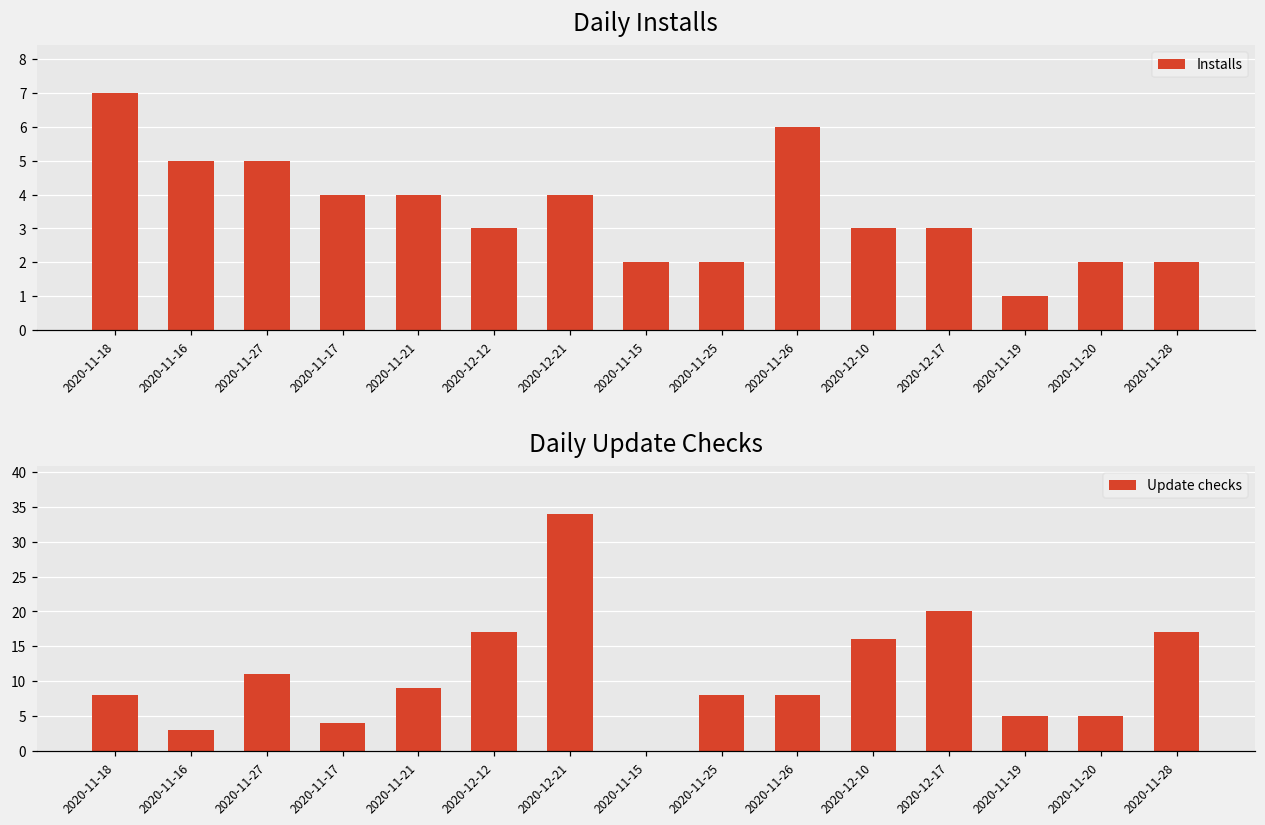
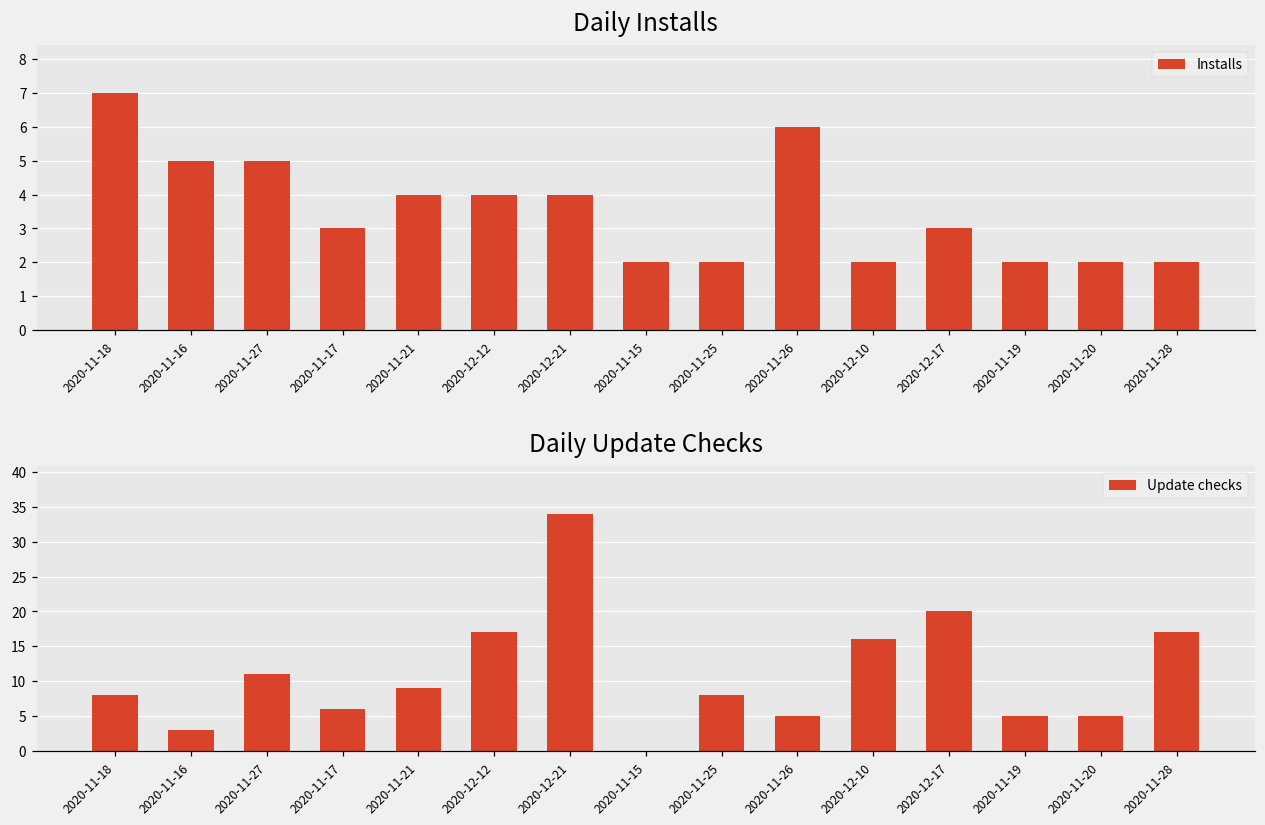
Daily Installs, 2020-11-17: 4 -> 3
Daily Installs, 2020-12-12: 3 -> 4
Daily Installs, 2020-12-10: 3 -> 2
Daily Installs, 2020-11-19: 1 -> 2
Daily Update Checks, 2020-11-17: 4 -> 6
Daily Update Checks, 2020-11-26: 8 -> 5
